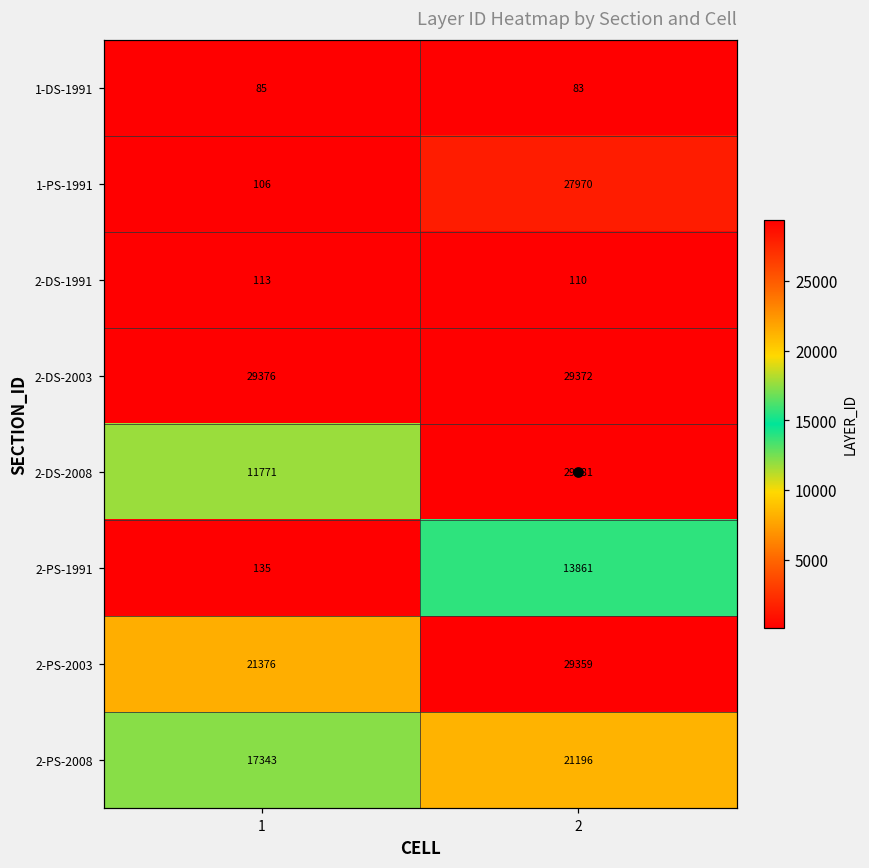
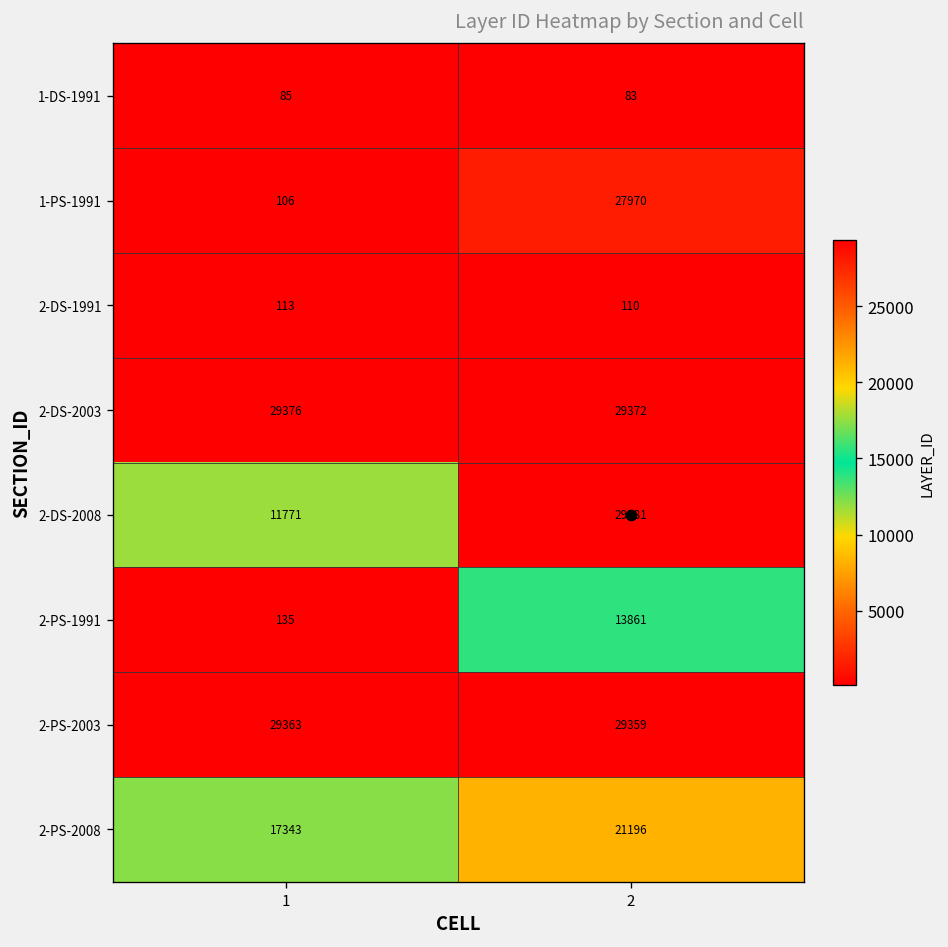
2-PS-2003, 1: 21376 -> 29363
